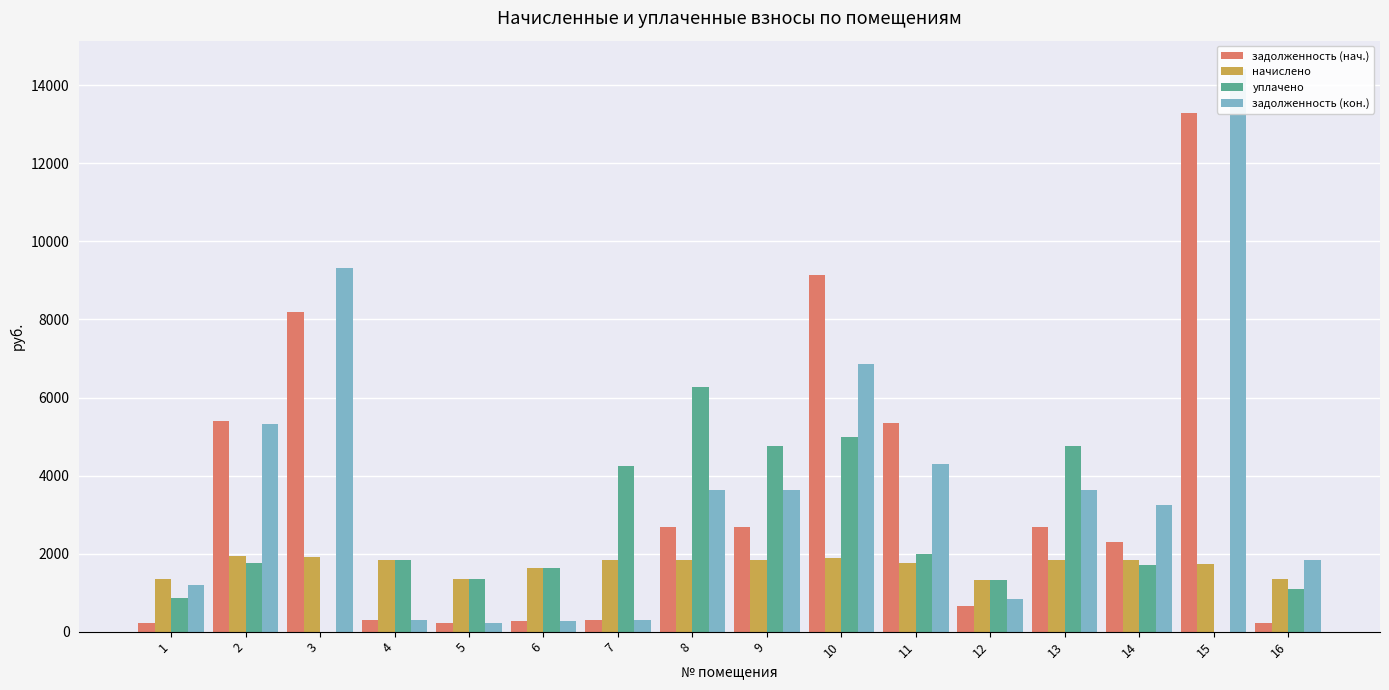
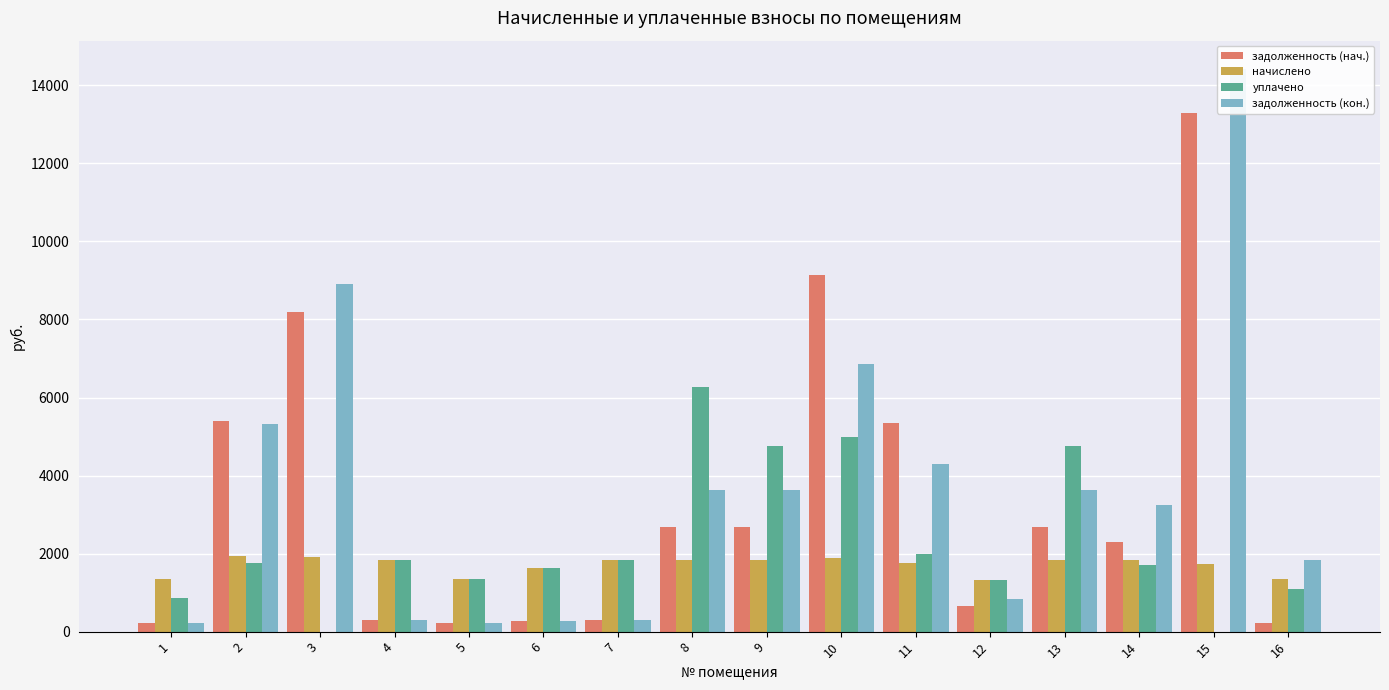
задолженность (кон.), 1: 1200 -> 200
задолженность (кон.), 3: 9300 -> 8900
уплачено, 7: 4200 -> 1800
